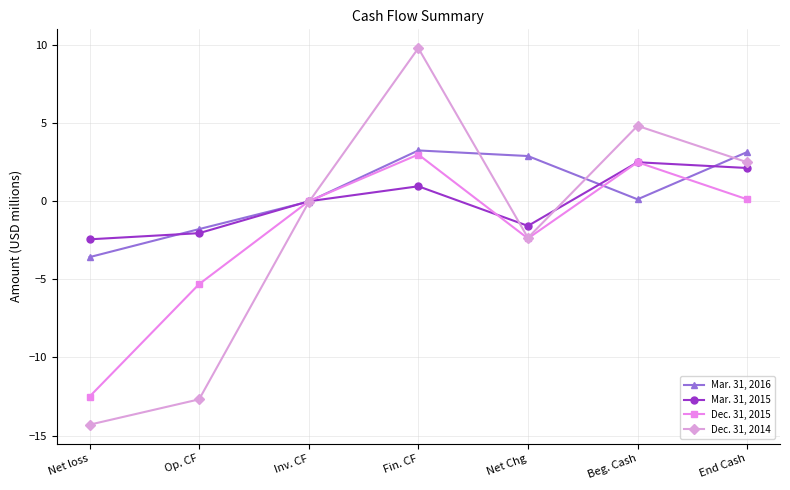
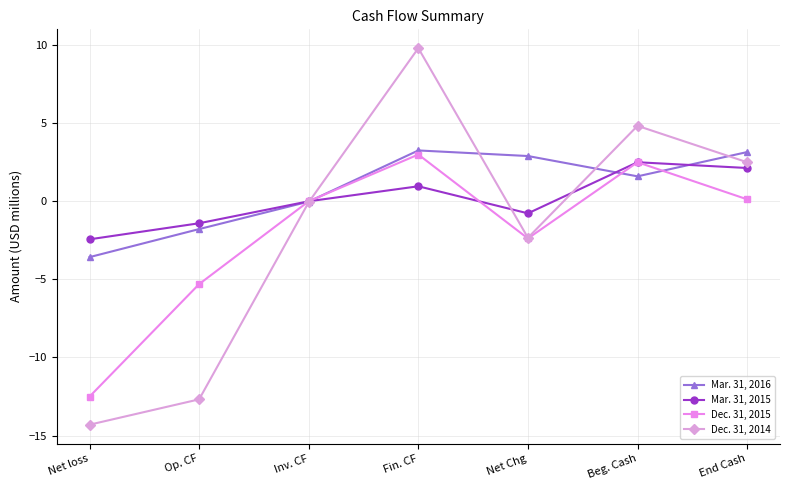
Mar. 31, 2015, Op. CF: -2.0 -> -1.4
Mar. 31, 2015, Net Chg: -1.6 -> -0.8
Mar. 31, 2016, Beg. Cash: 0.1 -> 1.6
